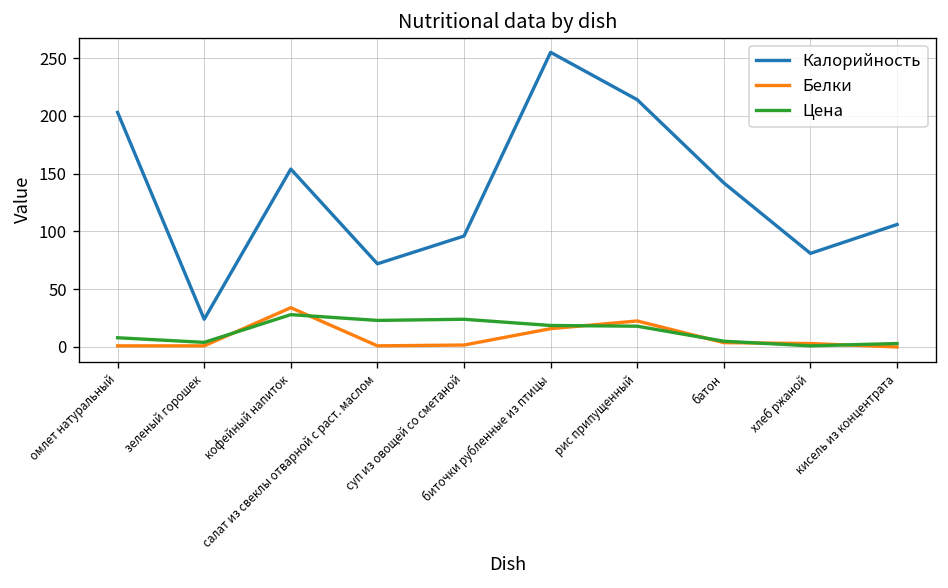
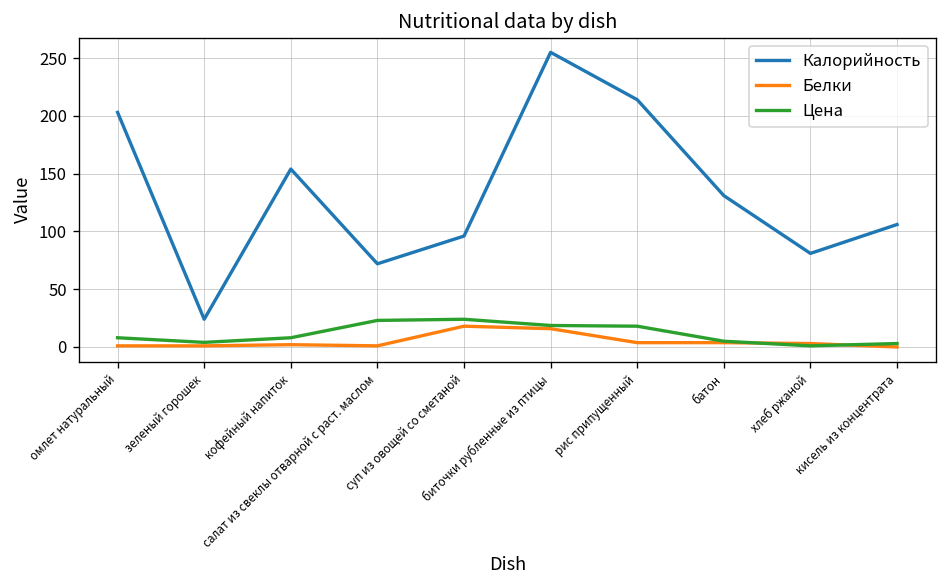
Белки, кофейный напиток: 30 -> 0
Цена, кофейный напиток: 30 -> 10
Белки, суп из овощей со сметаной: 0 -> 20
Белки, рис припущенный: 20 -> 0
Калорийность, батон: 140 -> 130
